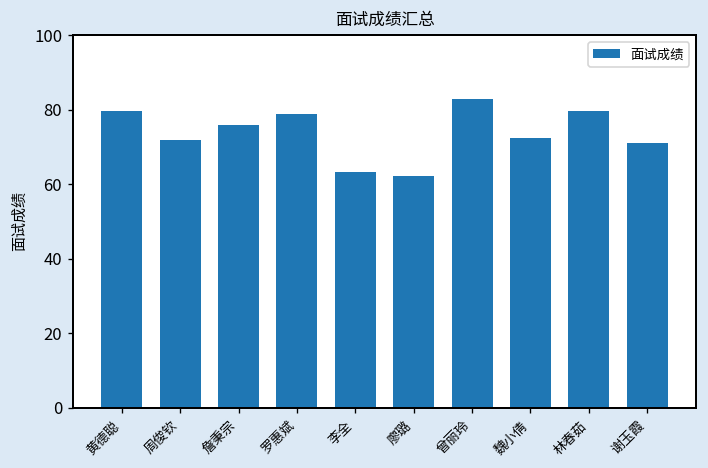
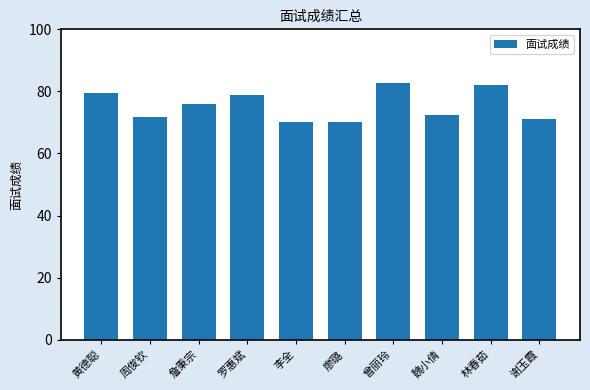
李全: 63 -> 70
廖璐: 62 -> 70
林春茹: 80 -> 82
